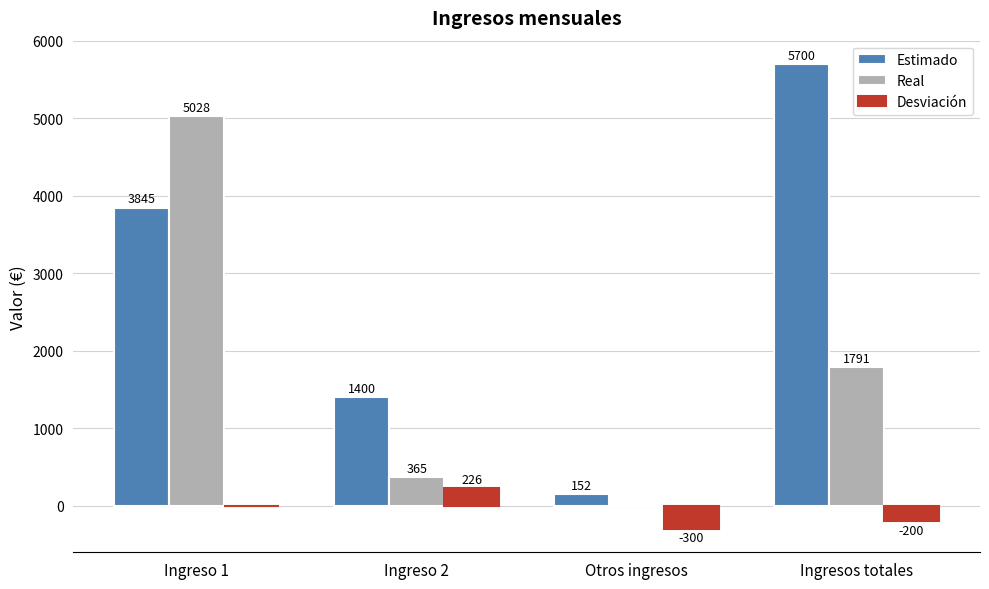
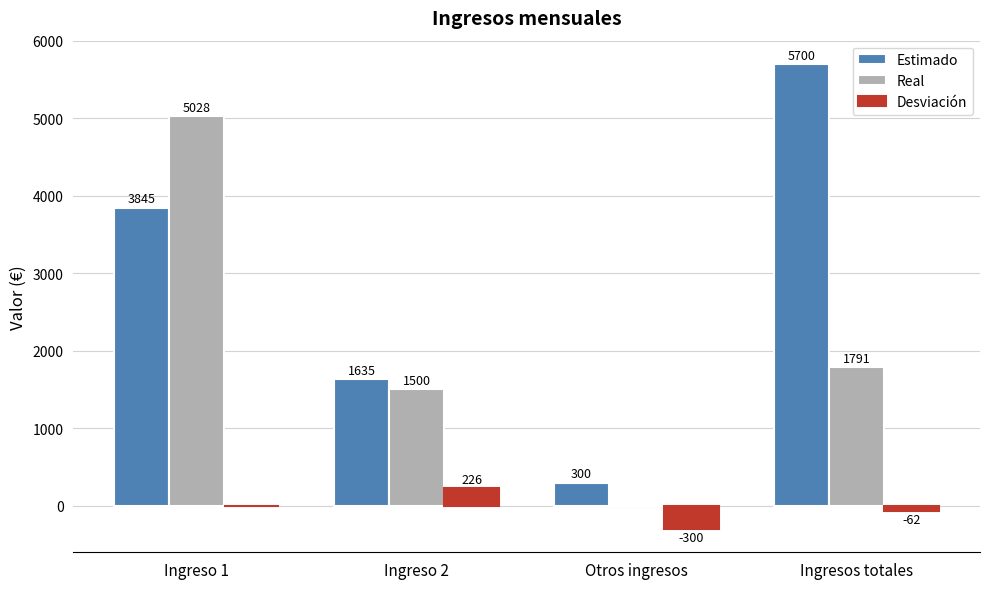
Estimado, Ingreso 2: 1400 -> 1635
Real, Ingreso 2: 365 -> 1500
Estimado, Otros ingresos: 152 -> 300
Desviación, Ingresos totales: -200 -> -62
